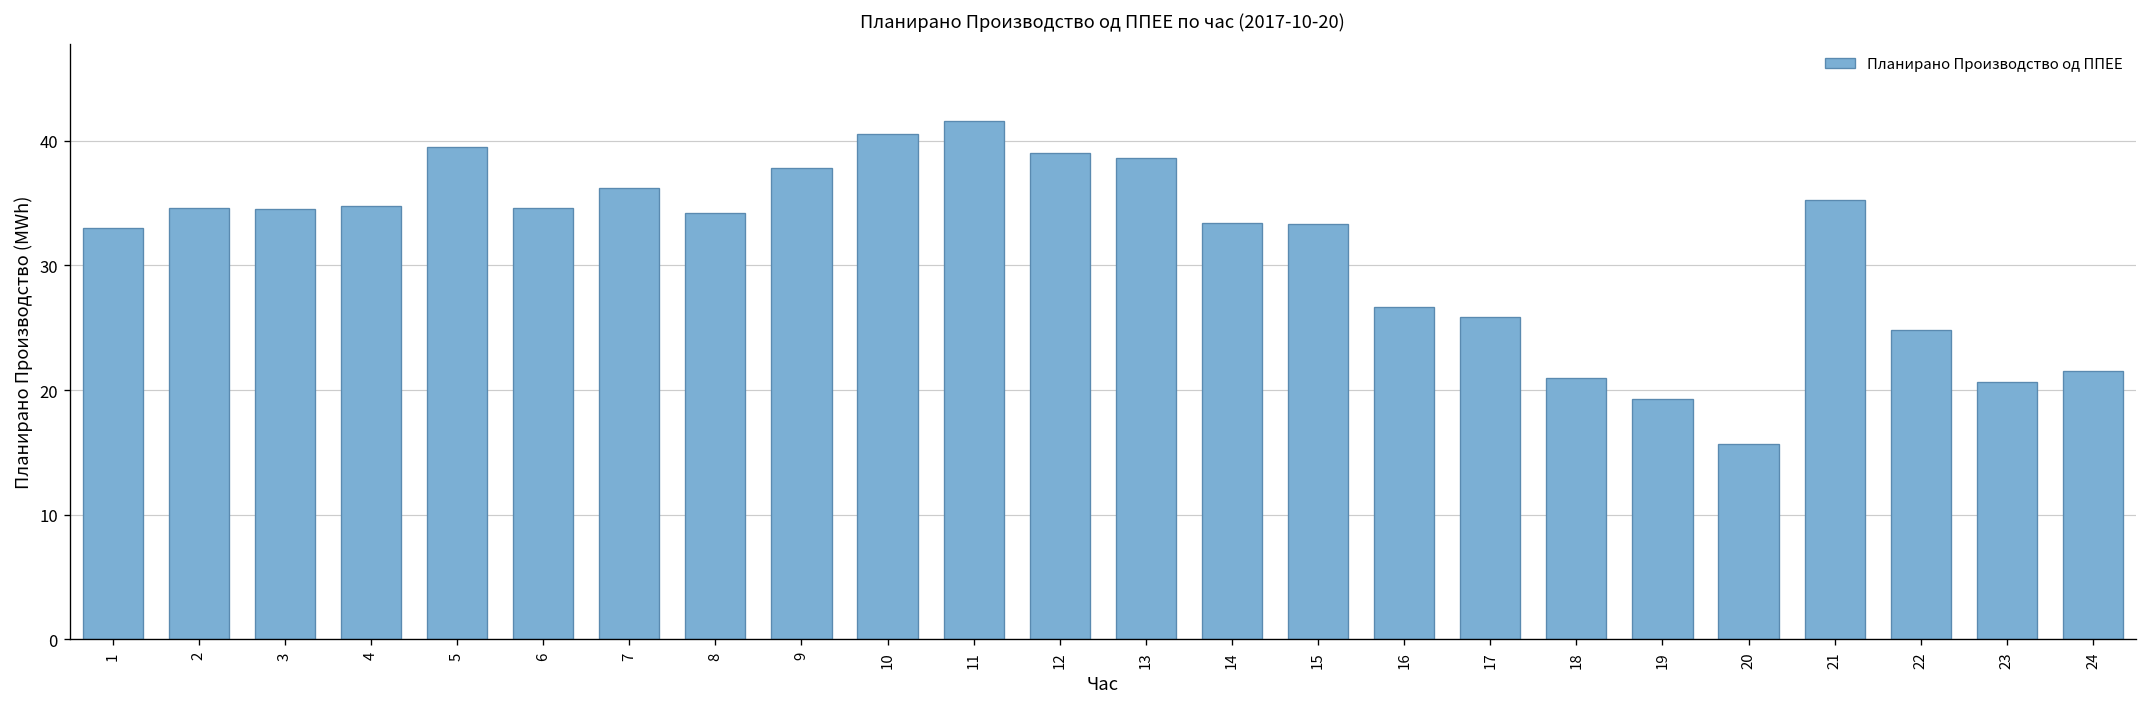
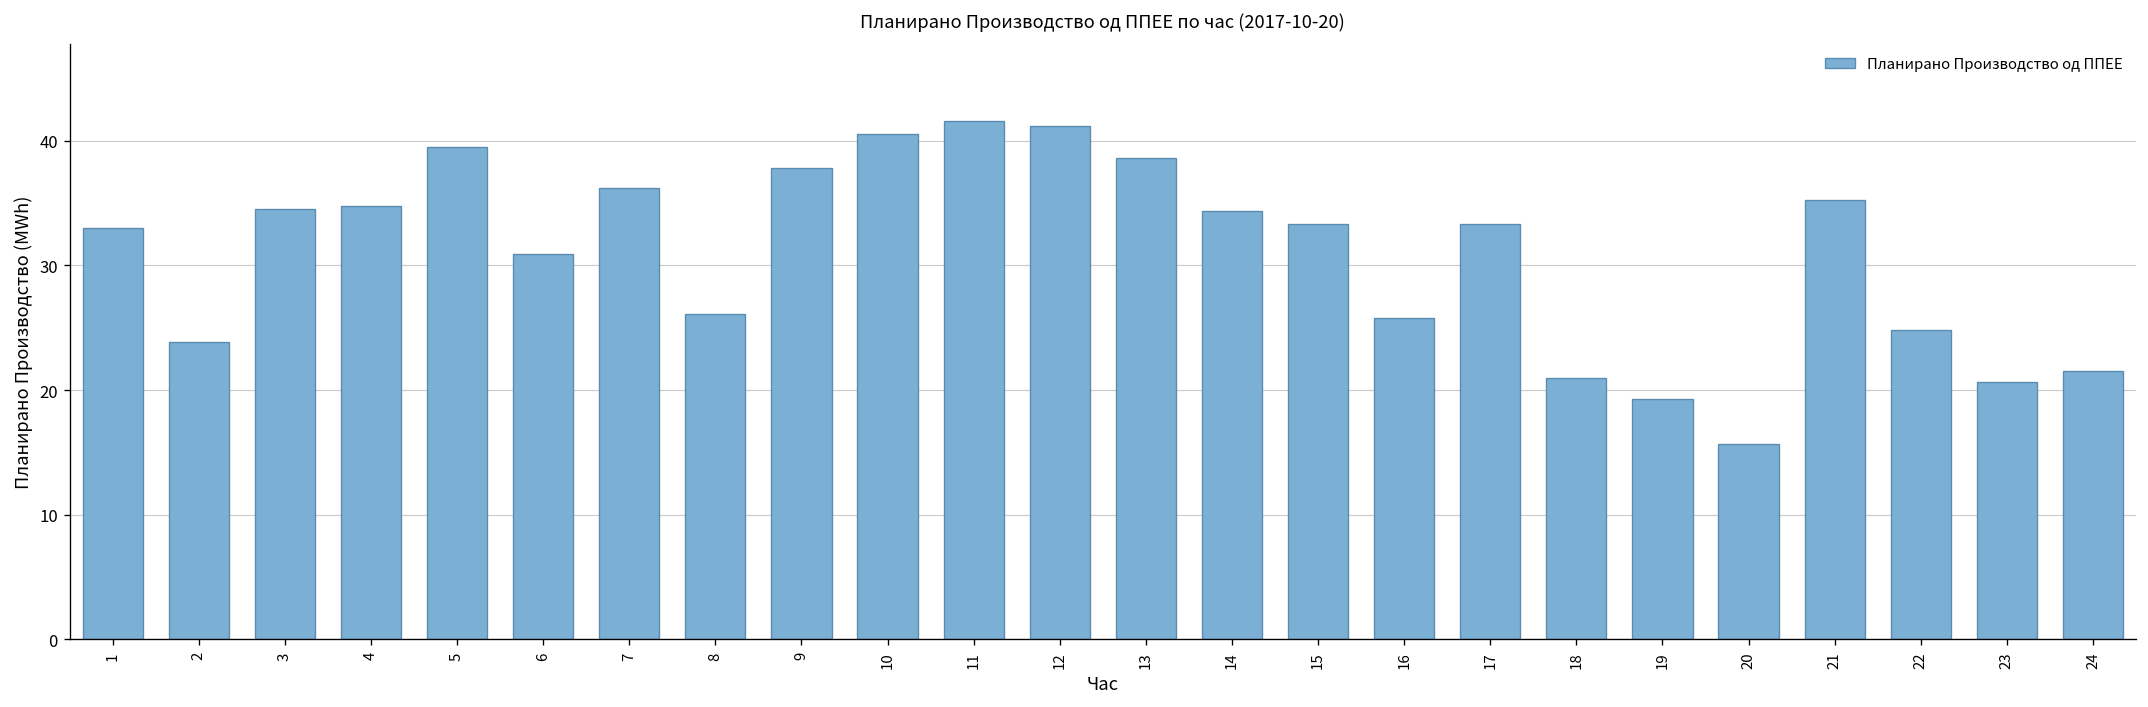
2: 34.6 -> 23.8
6: 34.6 -> 30.9
8: 34.2 -> 26.1
12: 39.0 -> 41.2
14: 33.4 -> 34.4
16: 26.7 -> 25.8
17: 25.9 -> 33.3
